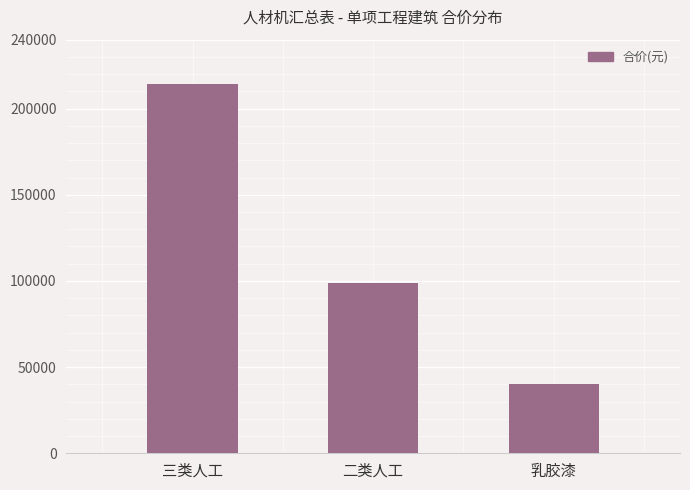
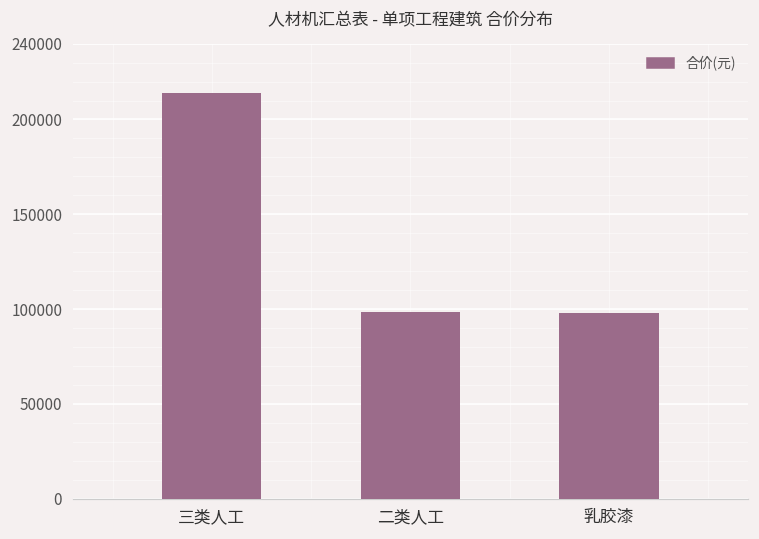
乳胶漆: 40000 -> 98000
